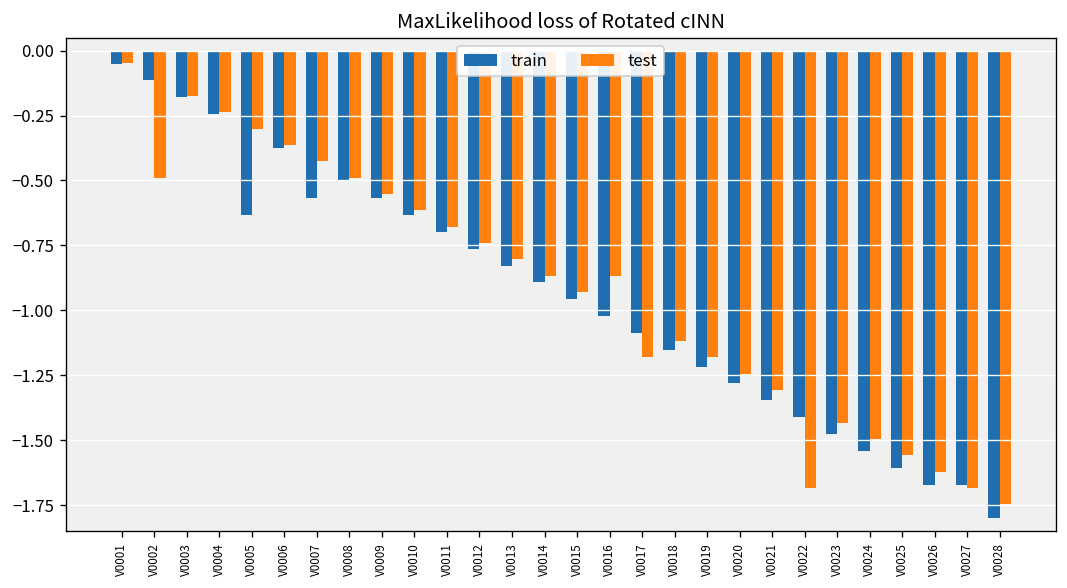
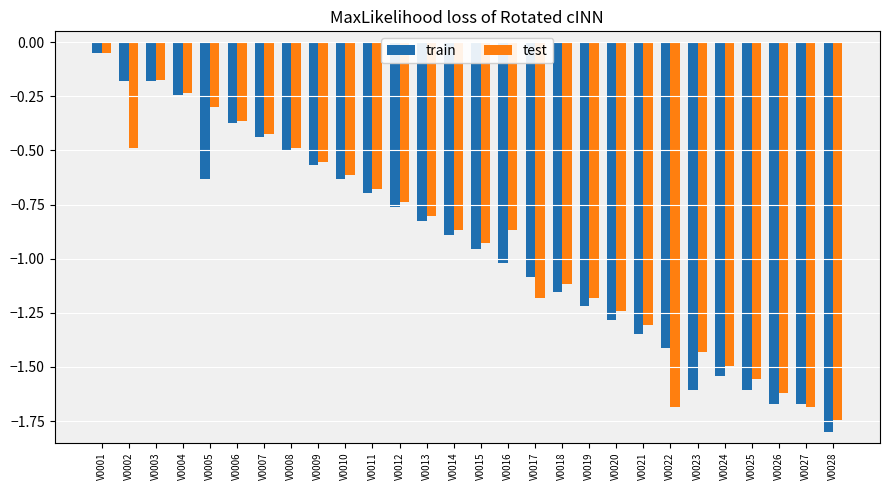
train, V0002: -0.11 -> -0.18
train, V0007: -0.57 -> -0.44
train, V0023: -1.48 -> -1.61
